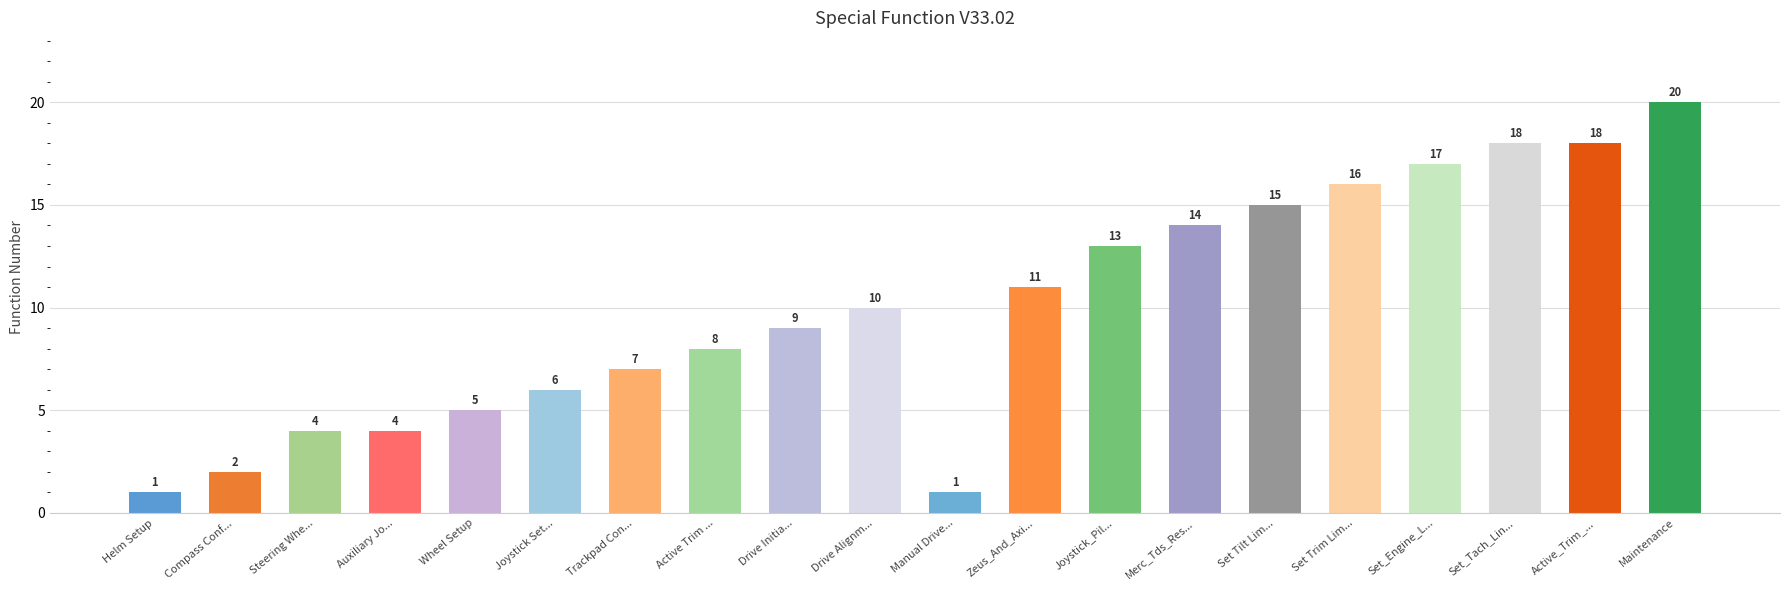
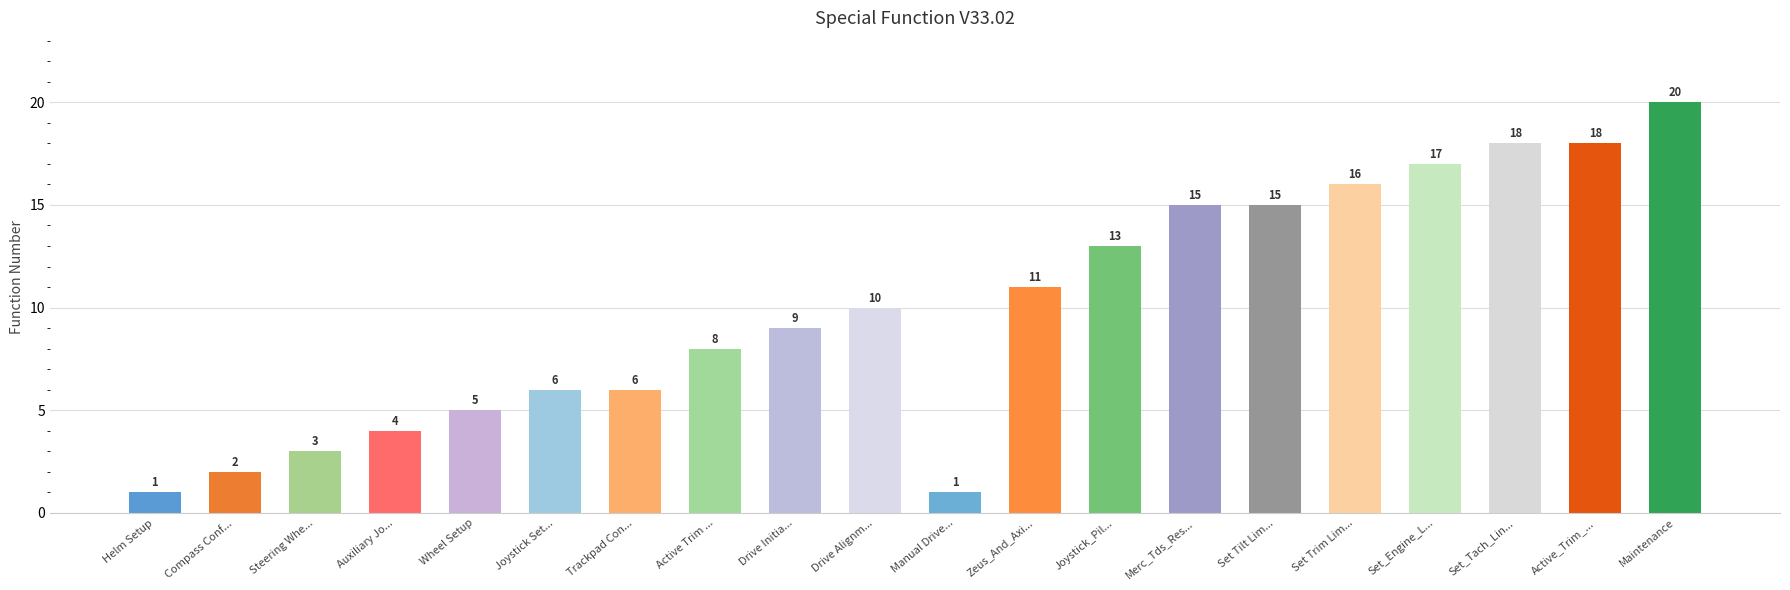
Steering Whe...: 4 -> 3
Trackpad Con...: 7 -> 6
Merc_Tds_Res...: 14 -> 15
